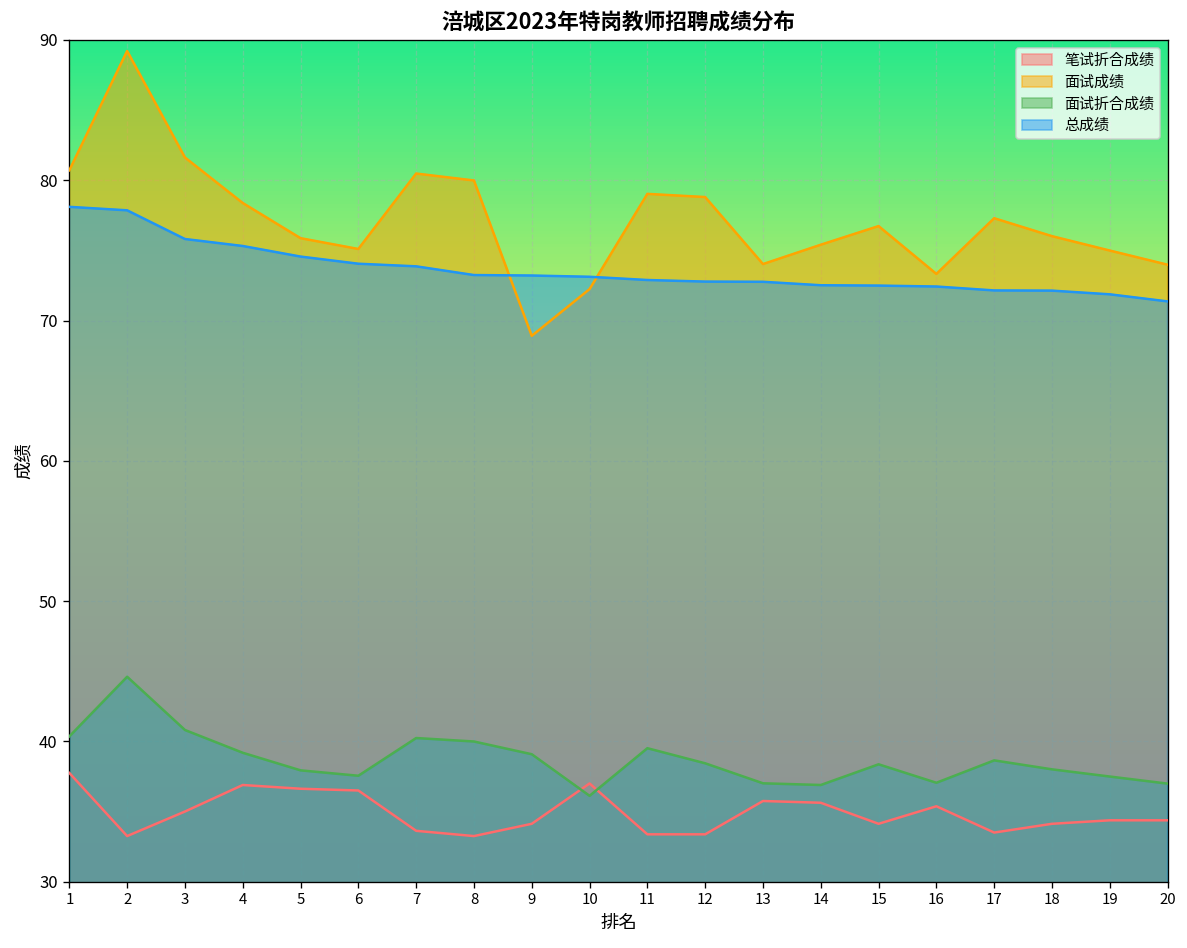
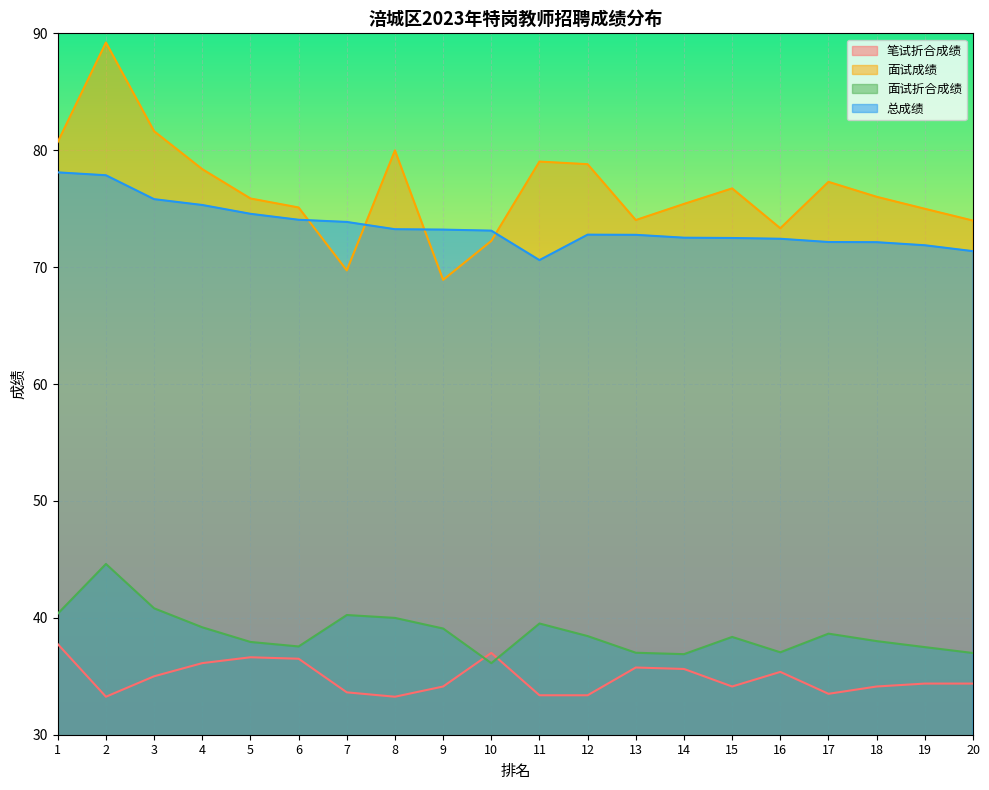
笔试折合成绩, 4: 36.9 -> 36.1
面试成绩, 7: 80.5 -> 69.7
总成绩, 11: 72.9 -> 70.6
